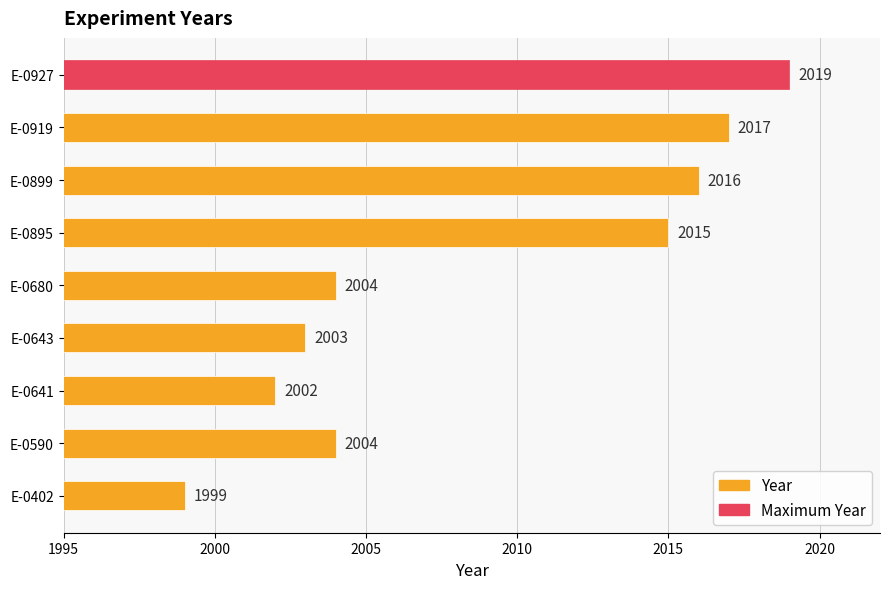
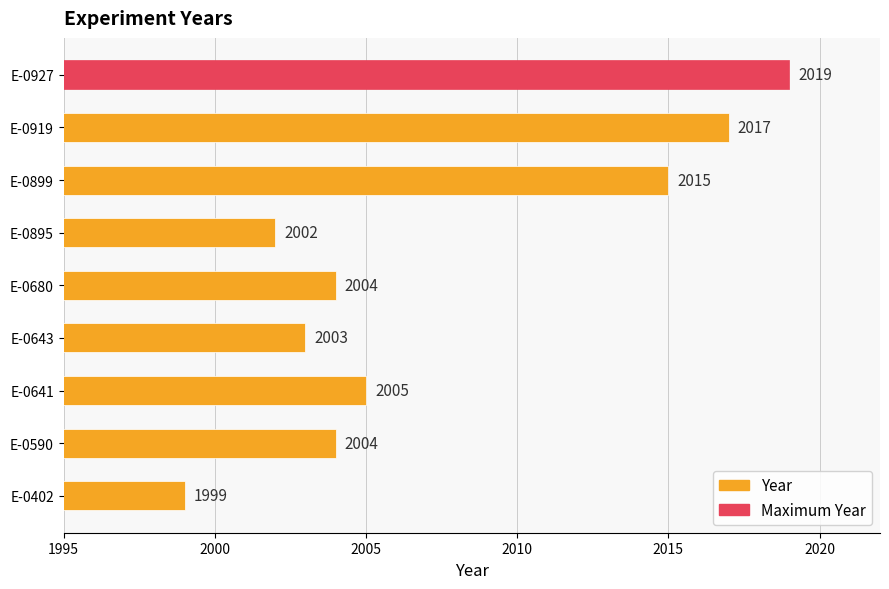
E-0899: 2016 -> 2015
E-0895: 2015 -> 2002
E-0641: 2002 -> 2005
